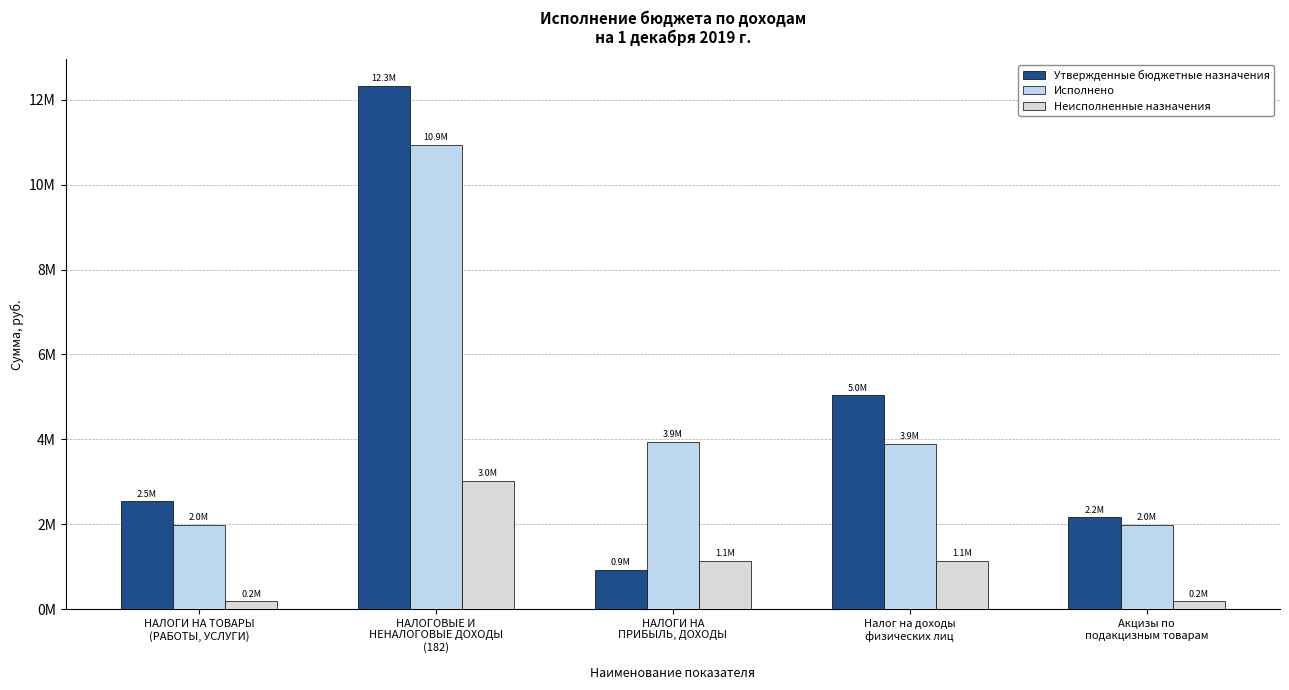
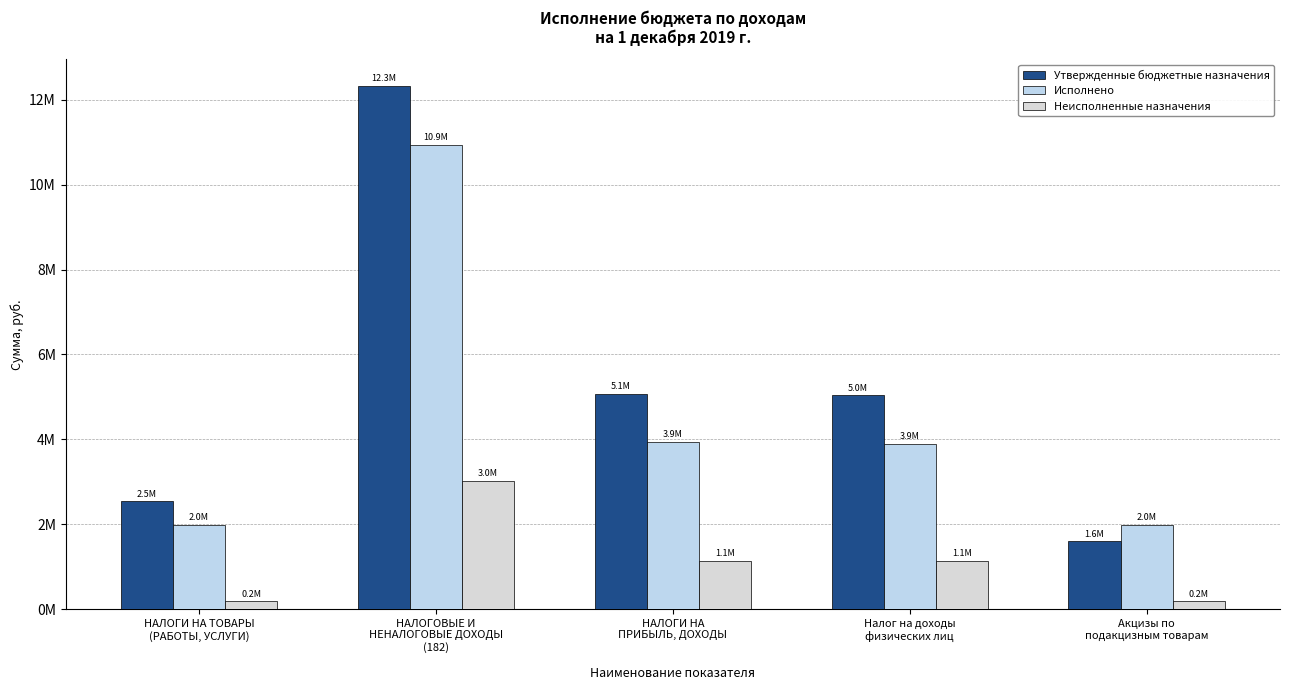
Утвержденные бюджетные назначения, НАЛОГИ НА ПРИБЫЛЬ, ДОХОДЫ: 0.9M -> 5.1M
Утвержденные бюджетные назначения, Акцизы по подакцизным товарам: 2.2M -> 1.6M
